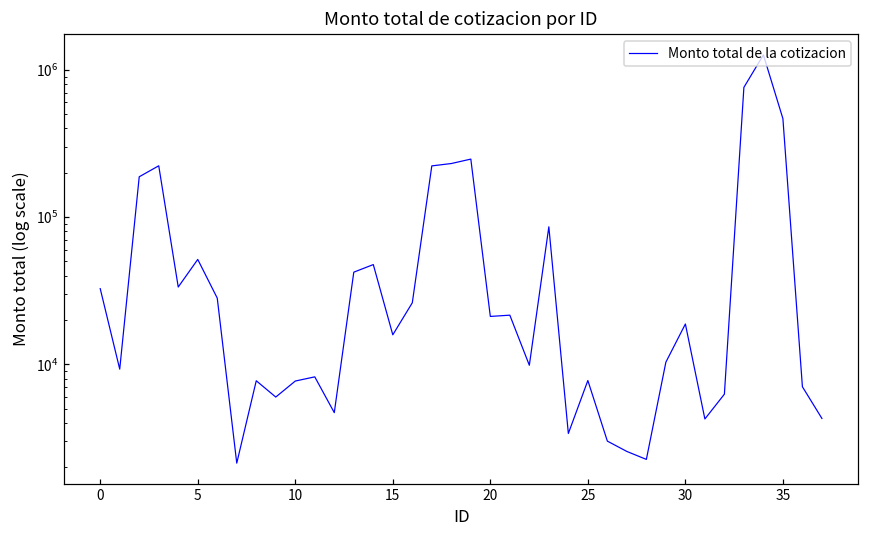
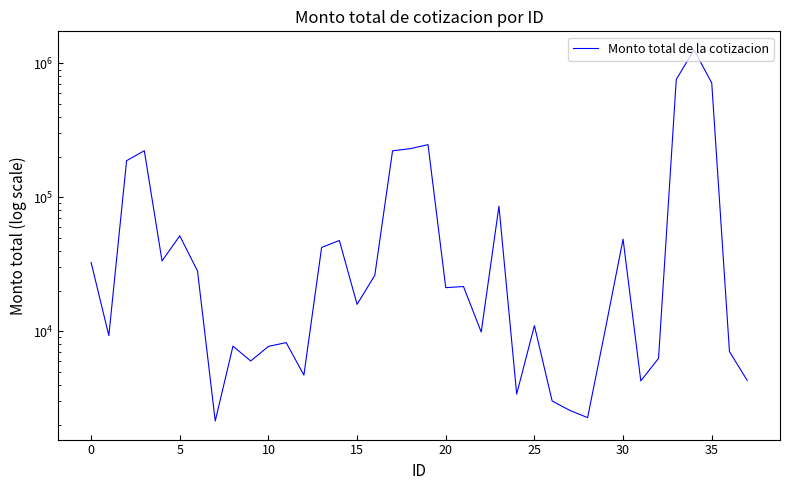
25: 8000 -> 11000
30: 19000 -> 49000
35: 470000 -> 700000
